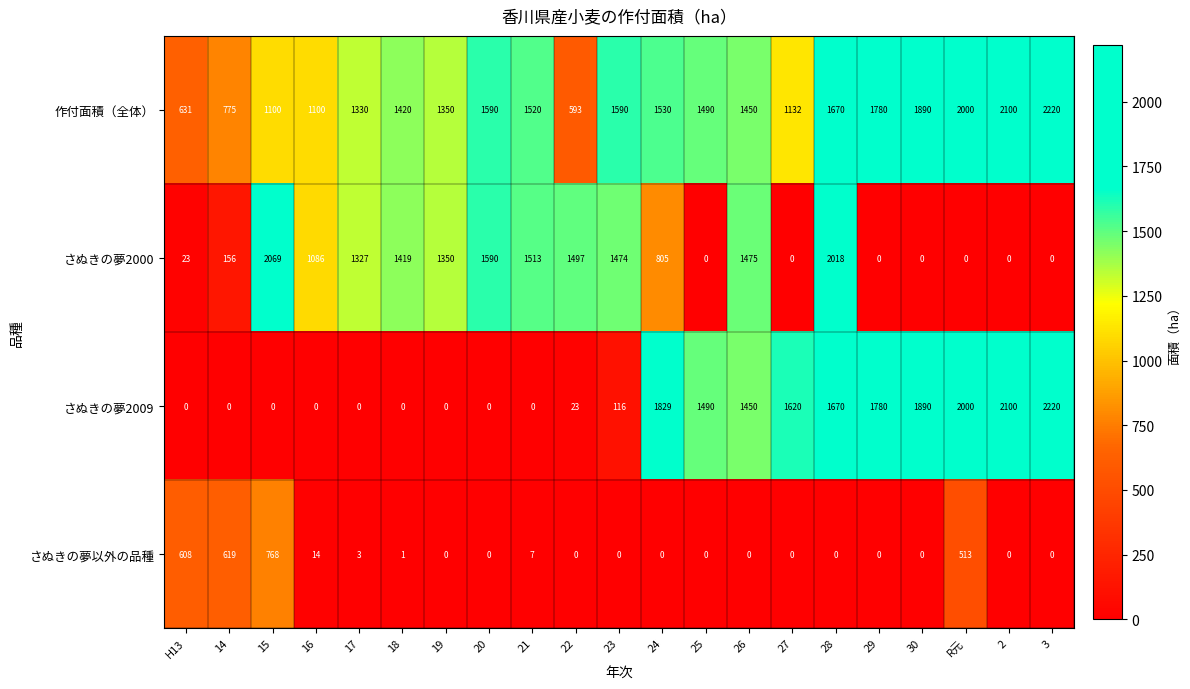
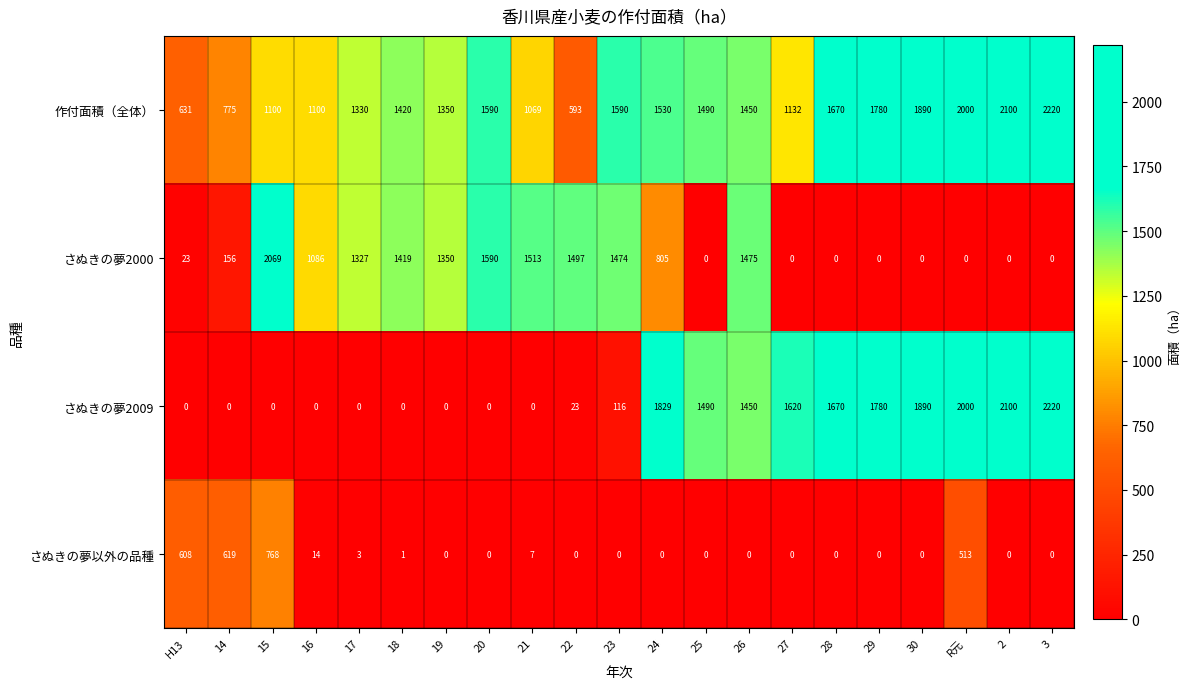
作付面積（全体）, 21: 1520 -> 1069
さぬきの夢2000, 28: 2018 -> 0
